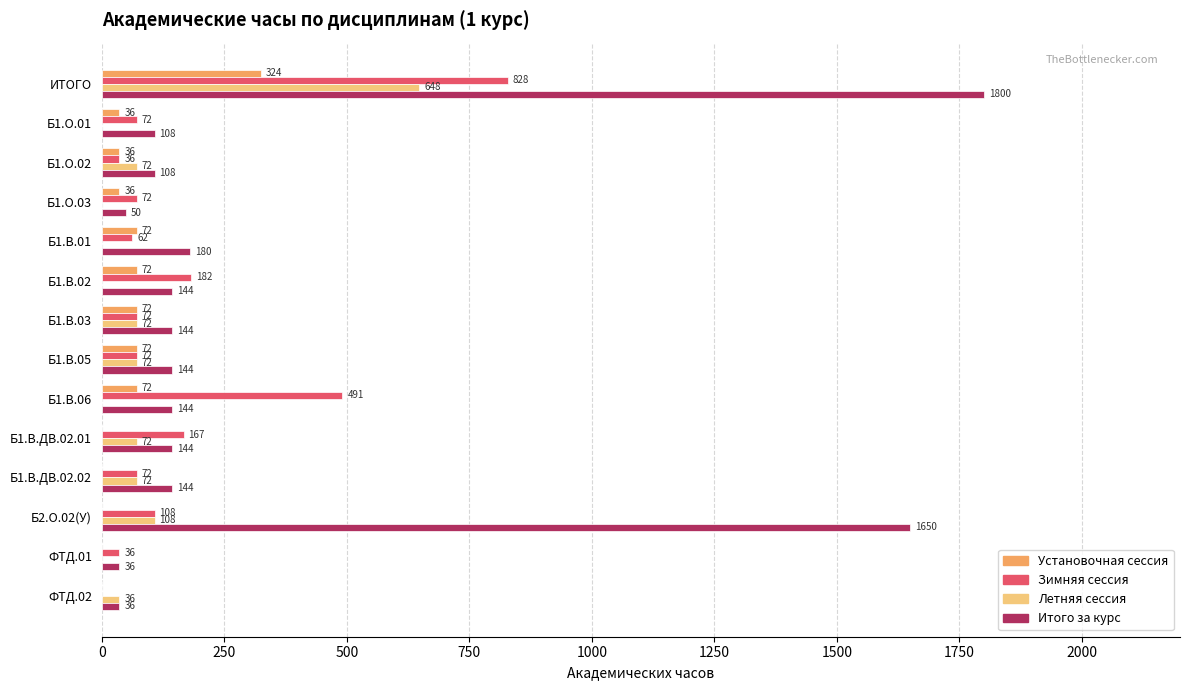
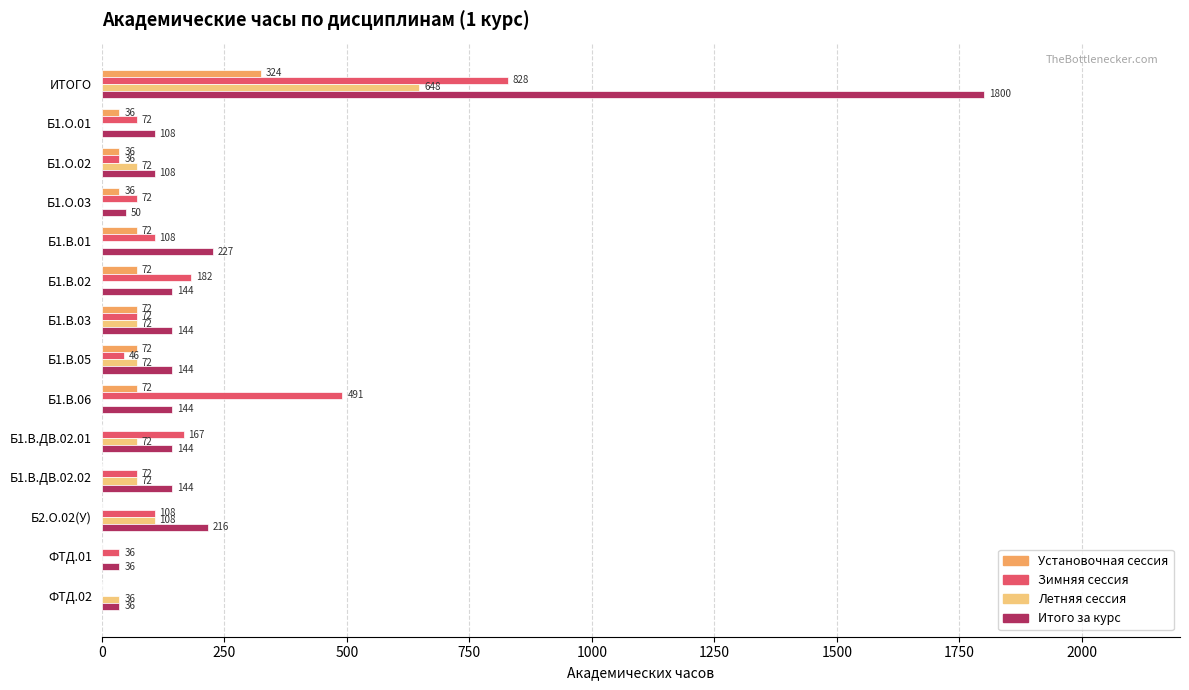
Зимняя сессия, Б1.В.01: 62 -> 108
Итого за курс, Б1.В.01: 180 -> 227
Зимняя сессия, Б1.В.05: 72 -> 46
Итого за курс, Б2.О.02(У): 1650 -> 216
